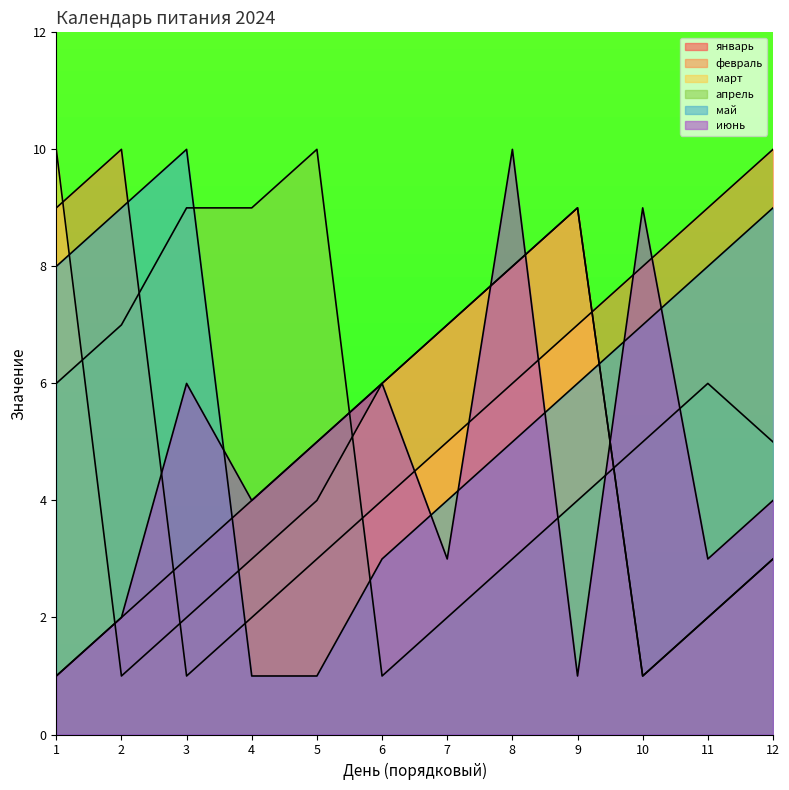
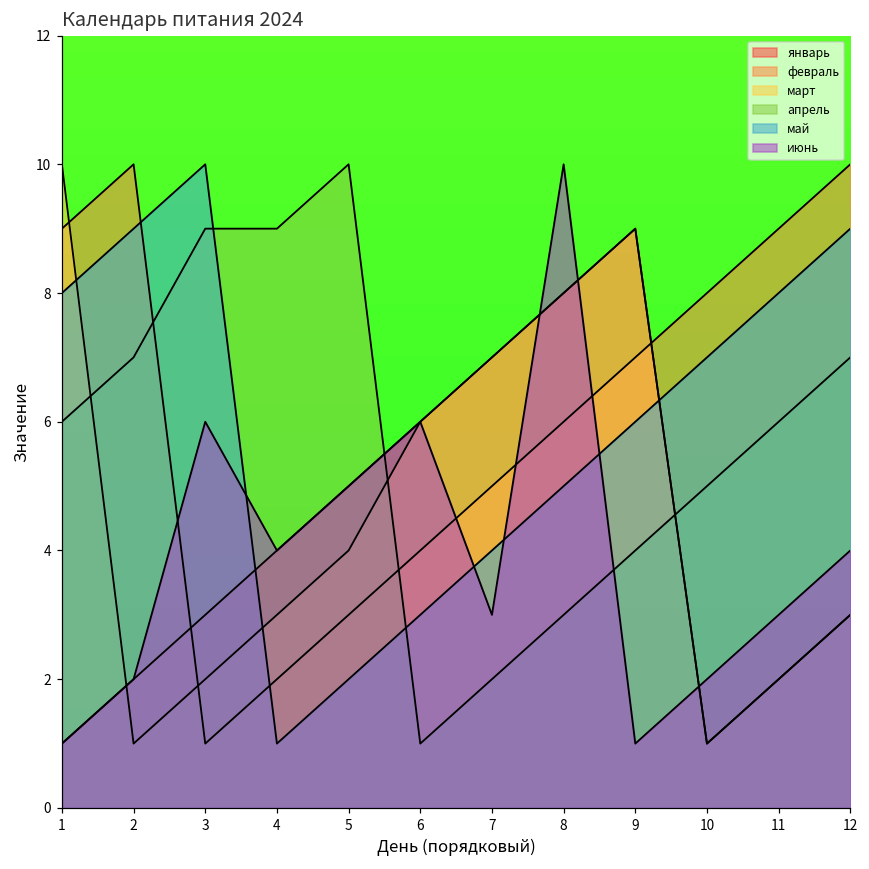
май, 5: 1 -> 2
июнь, 10: 9 -> 2
апрель, 12: 5 -> 7
